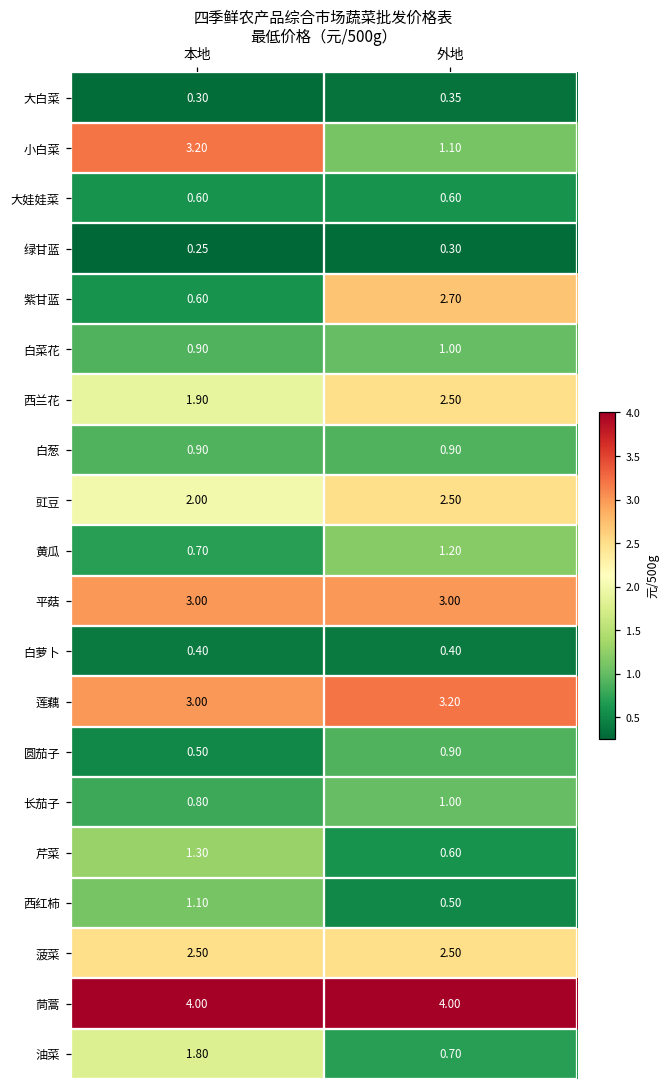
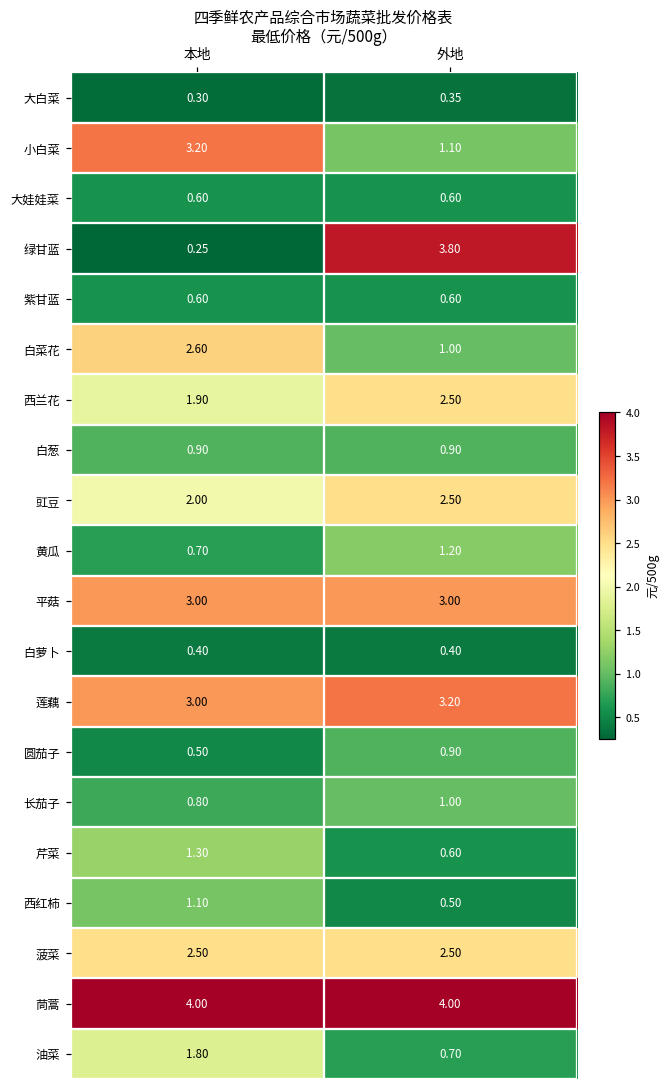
绿甘蓝, 外地: 0.30 -> 3.80
紫甘蓝, 外地: 2.70 -> 0.60
白菜花, 本地: 0.90 -> 2.60
